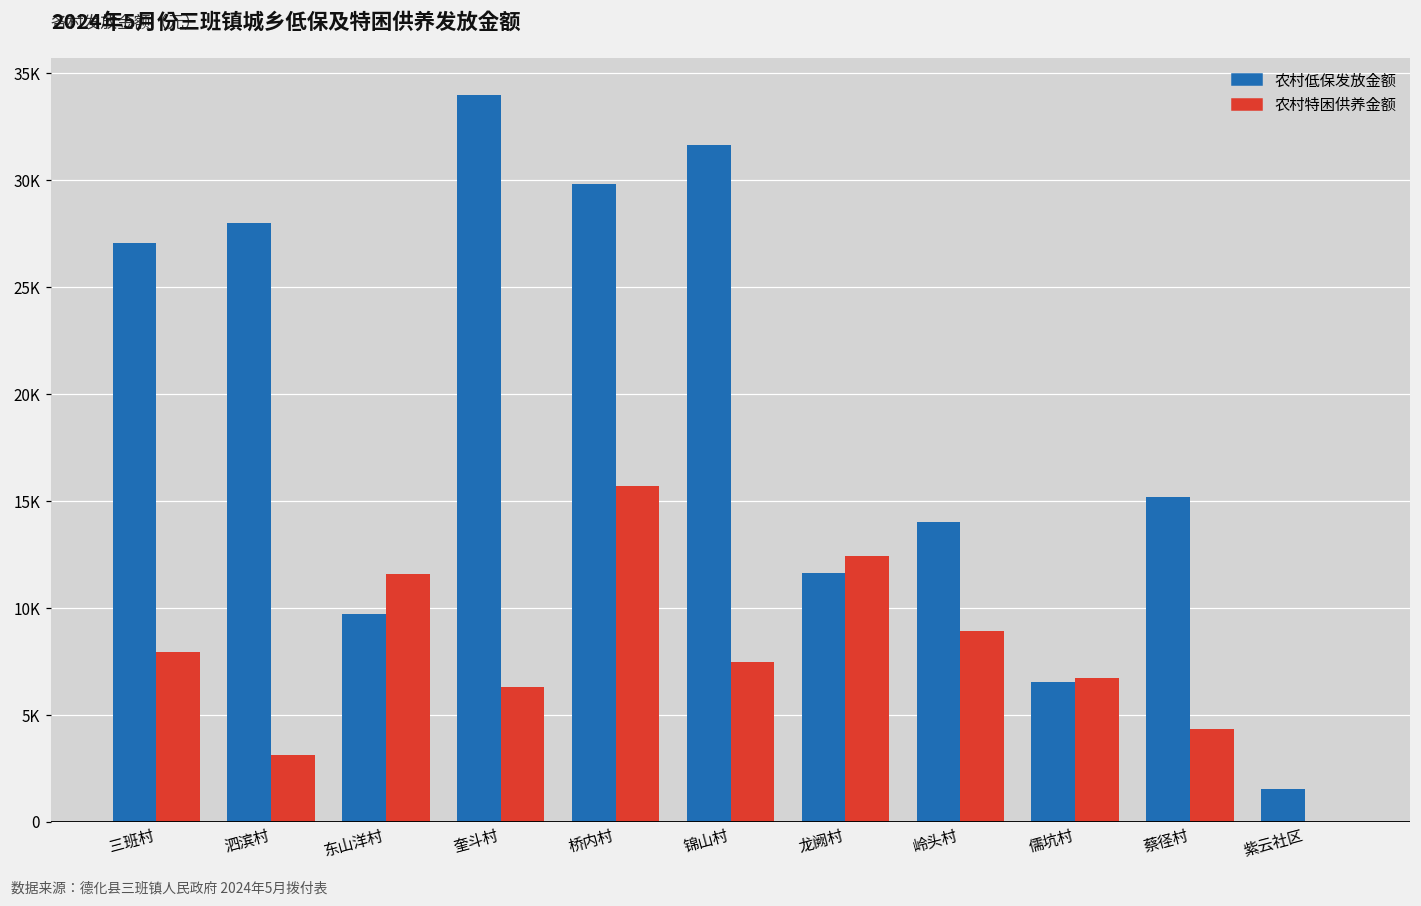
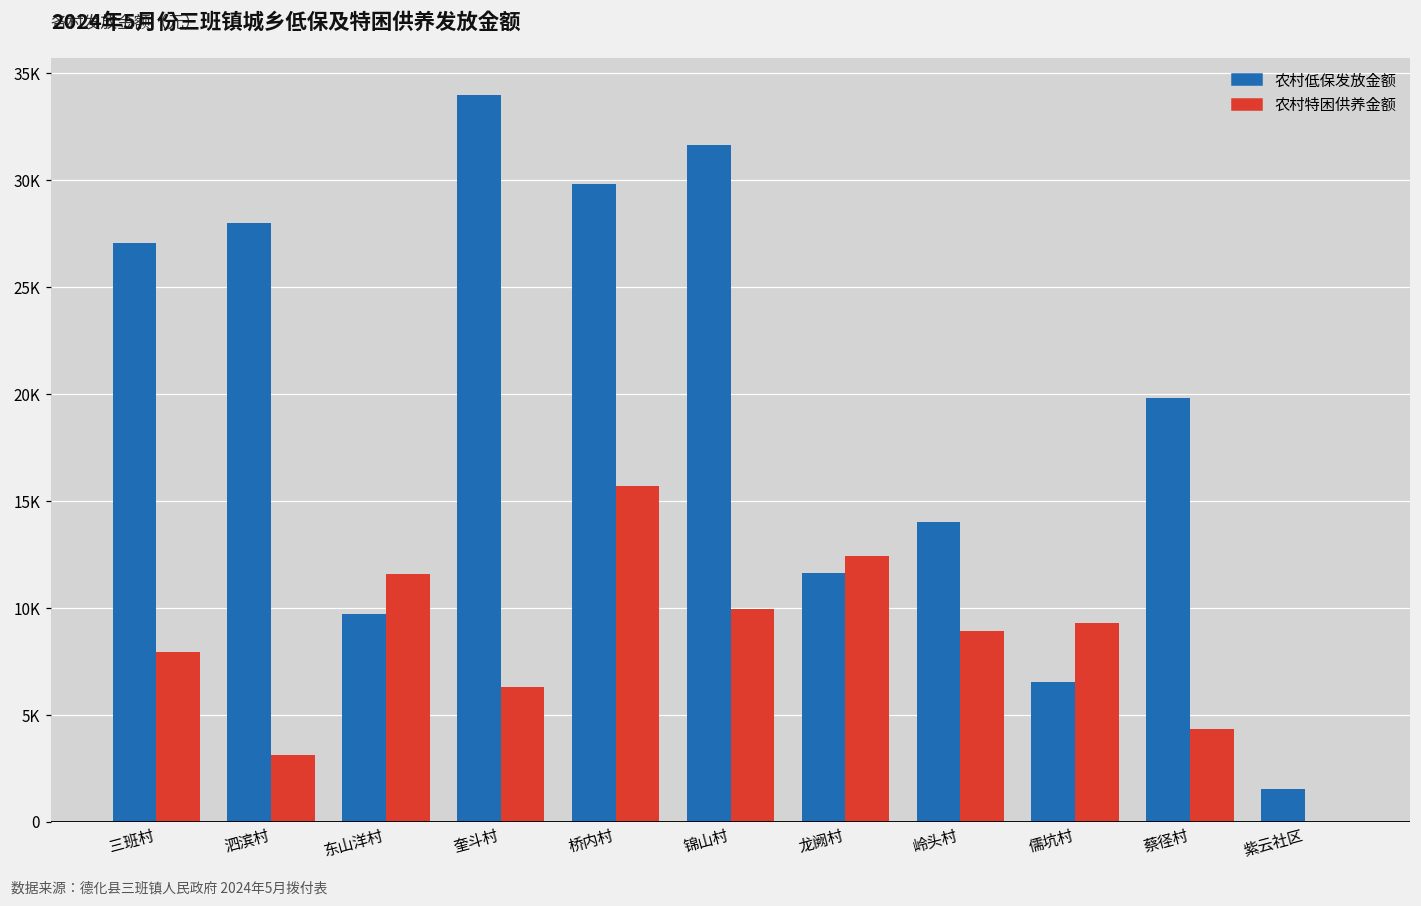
农村特困供养金额, 锦山村: 7500 -> 9900
农村特困供养金额, 儒坑村: 6700 -> 9300
农村低保发放金额, 蔡径村: 15200 -> 19800
